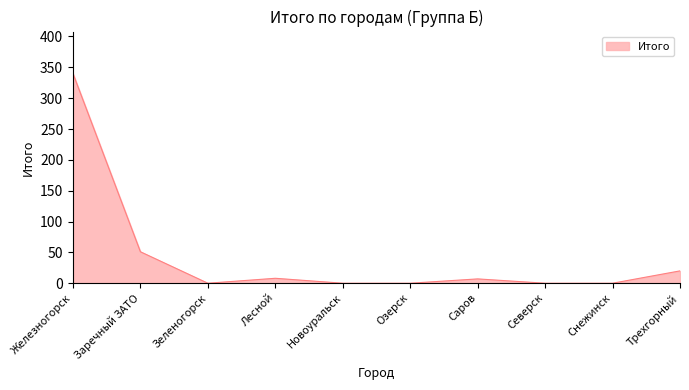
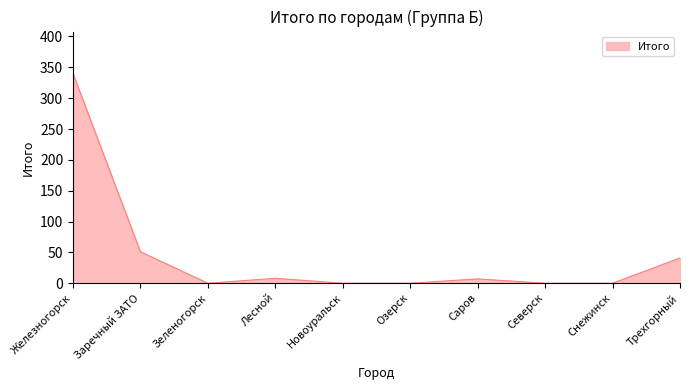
Трехгорный: 20 -> 40
